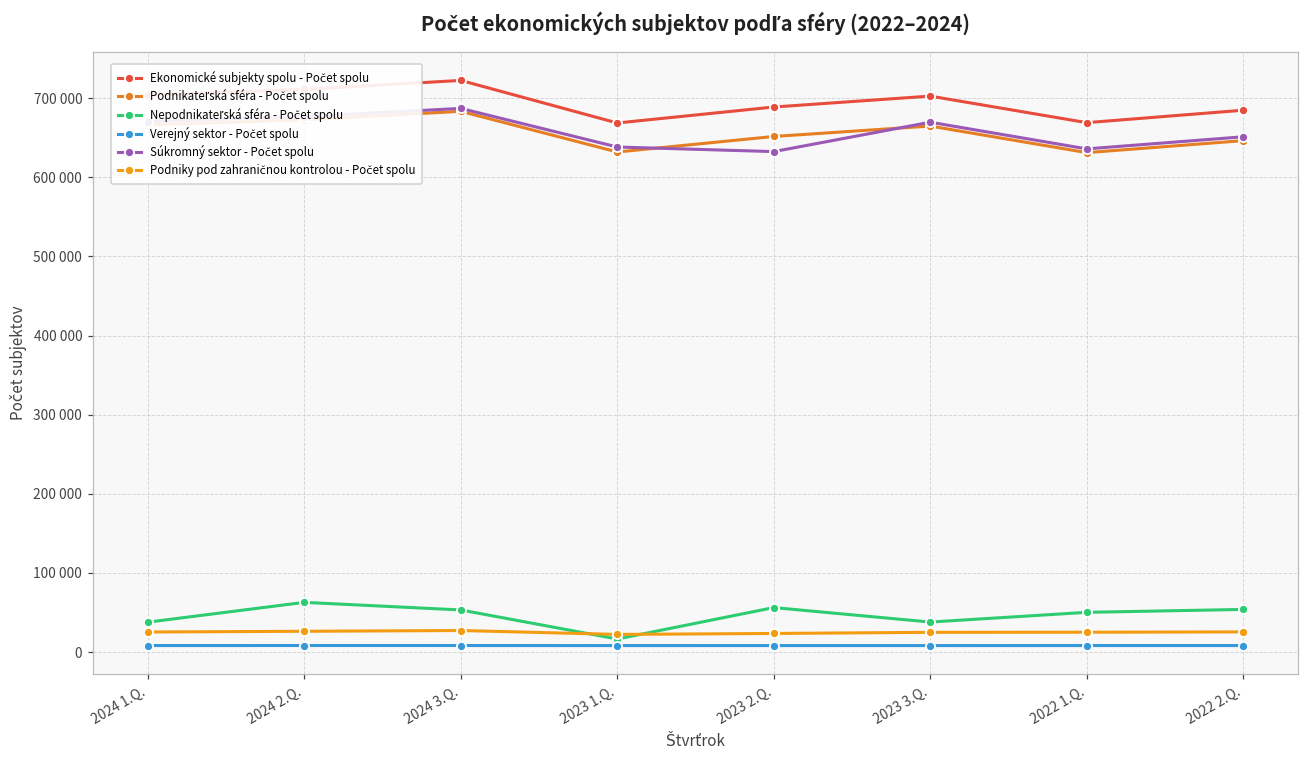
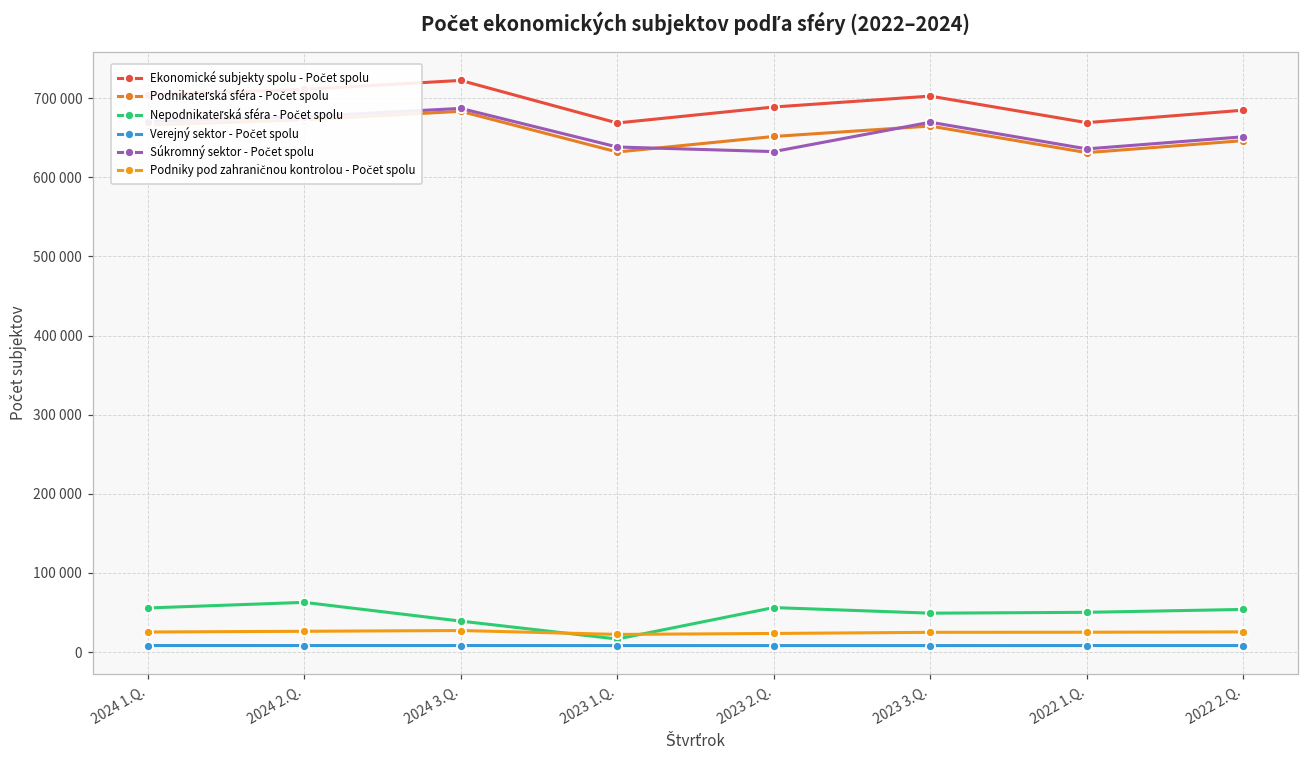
Nepodnikateľská sféra - Počet spolu, 2024 1.Q.: 40000 -> 60000
Nepodnikateľská sféra - Počet spolu, 2024 3.Q.: 50000 -> 40000
Nepodnikateľská sféra - Počet spolu, 2023 3.Q.: 40000 -> 50000
